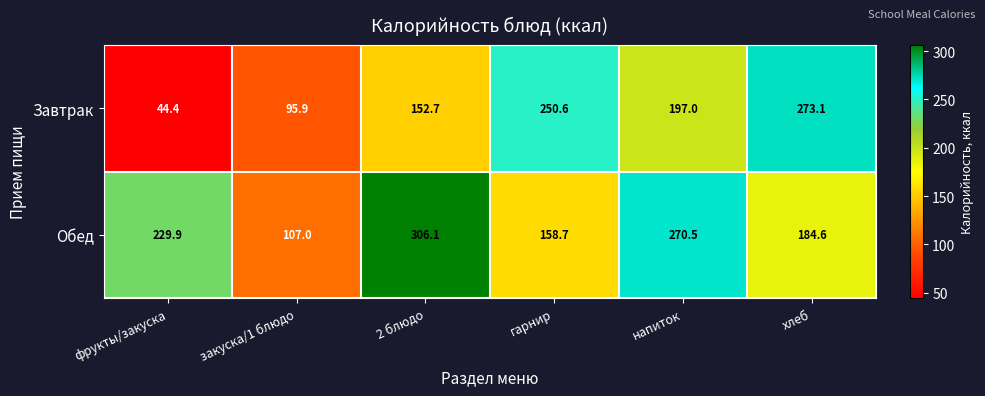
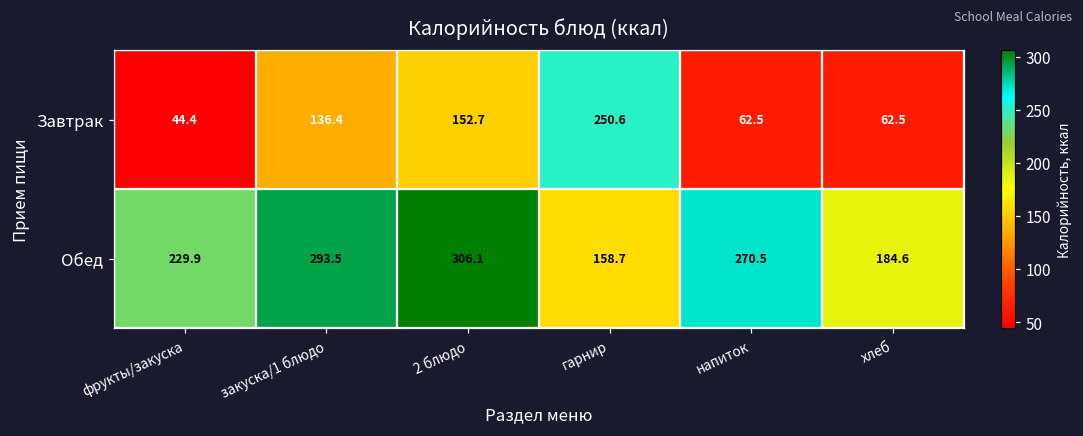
Завтрак, закуска/1 блюдо: 95.9 -> 136.4
Завтрак, напиток: 197.0 -> 62.5
Завтрак, хлеб: 273.1 -> 62.5
Обед, закуска/1 блюдо: 107.0 -> 293.5
